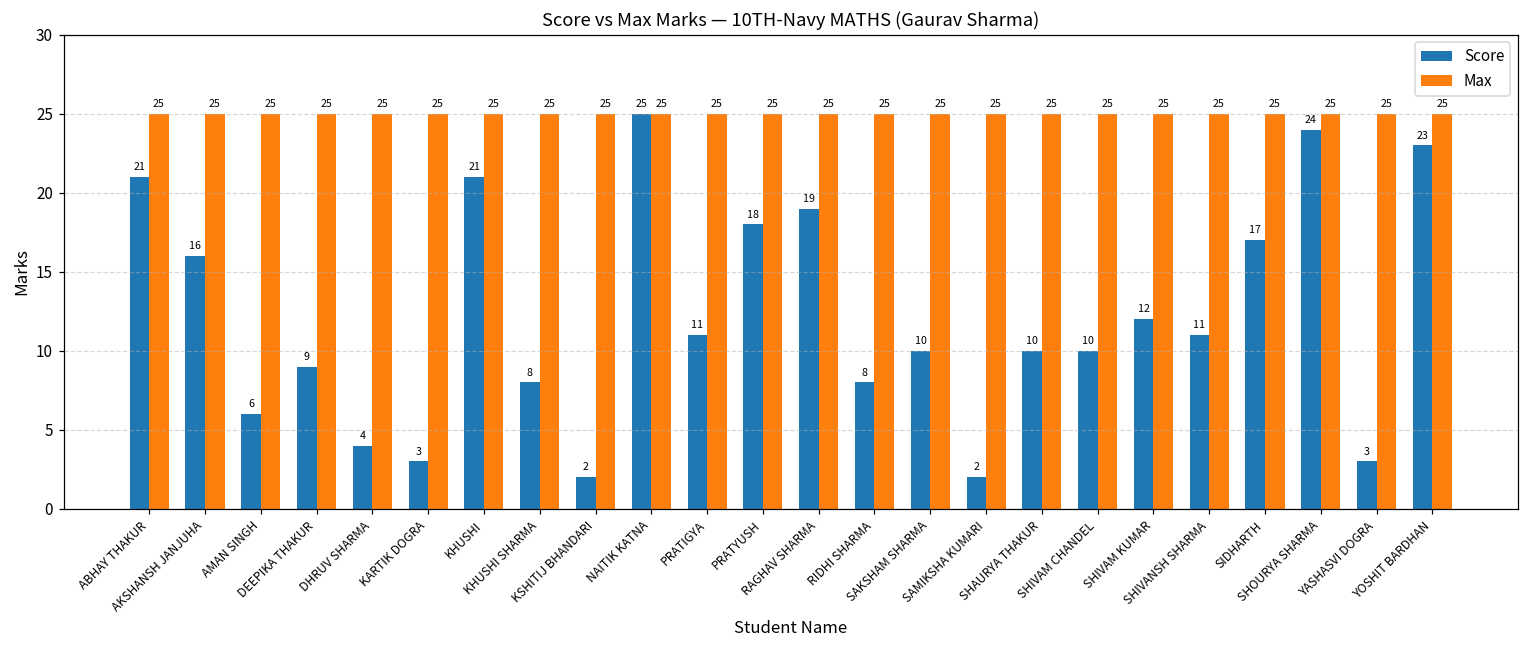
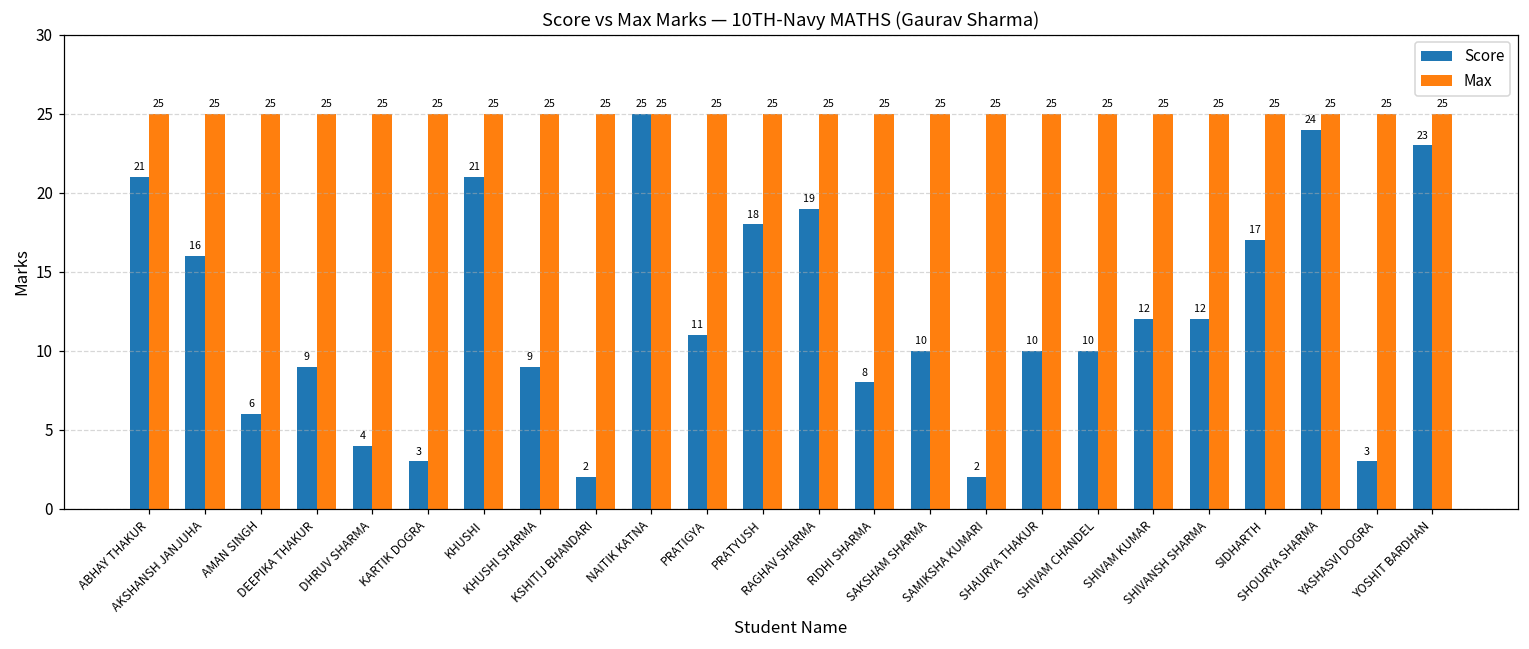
Score, KHUSHI SHARMA: 8 -> 9
Score, SHIVANSH SHARMA: 11 -> 12
